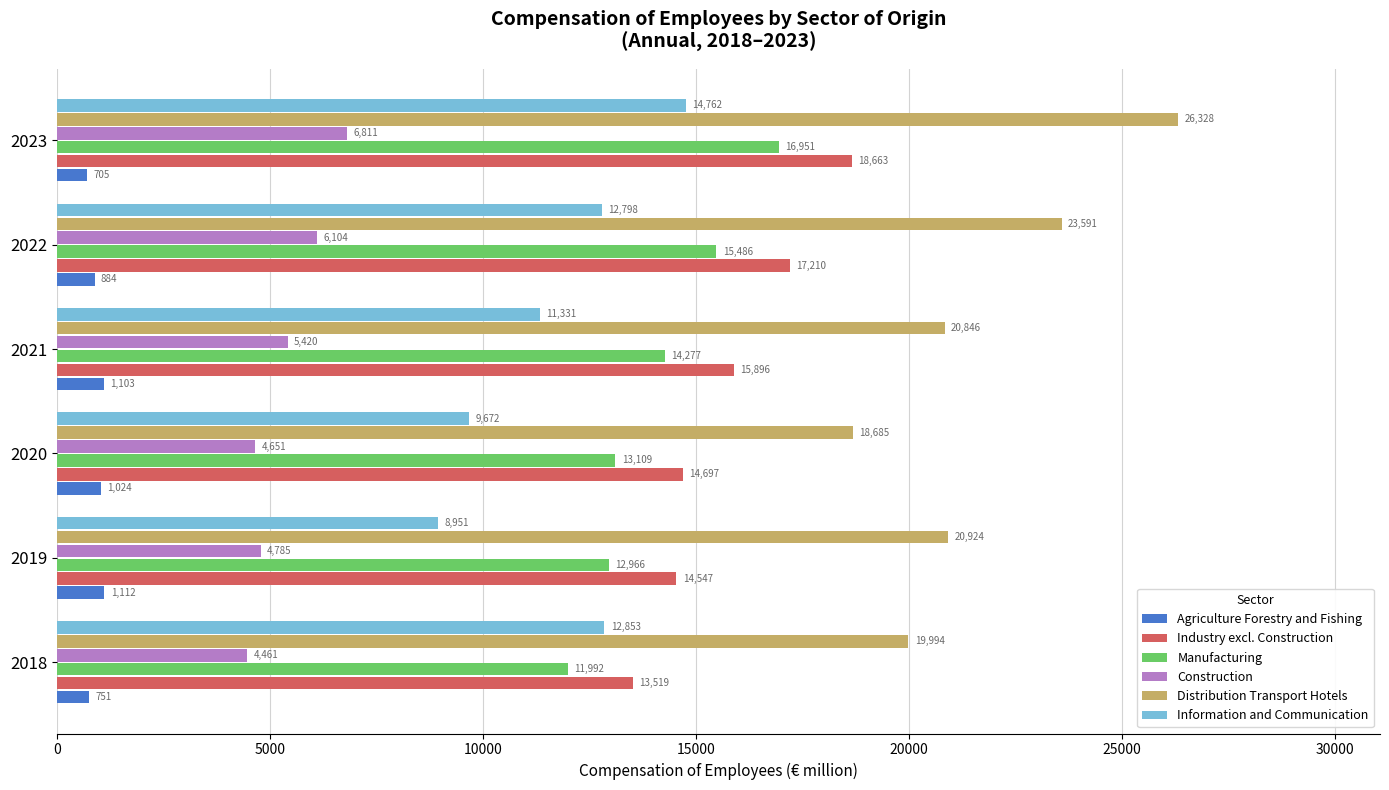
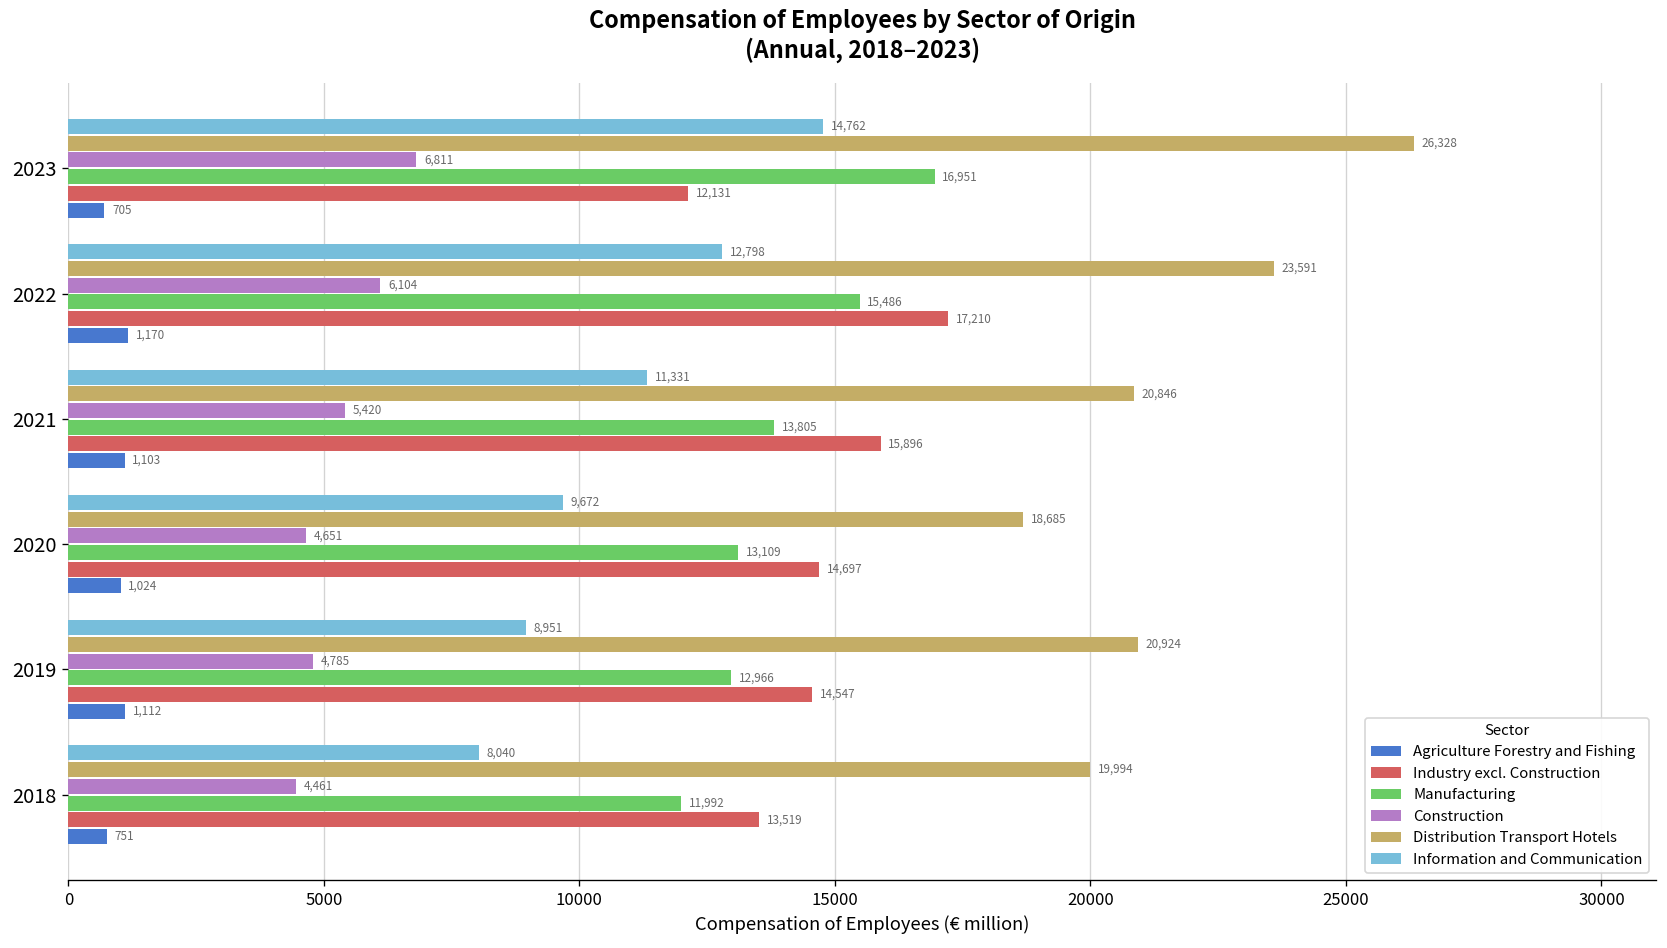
Industry excl. Construction, 2023: 18,663 -> 12,131
Agriculture Forestry and Fishing, 2022: 884 -> 1,170
Manufacturing, 2021: 14,277 -> 13,805
Information and Communication, 2018: 12,853 -> 8,040
